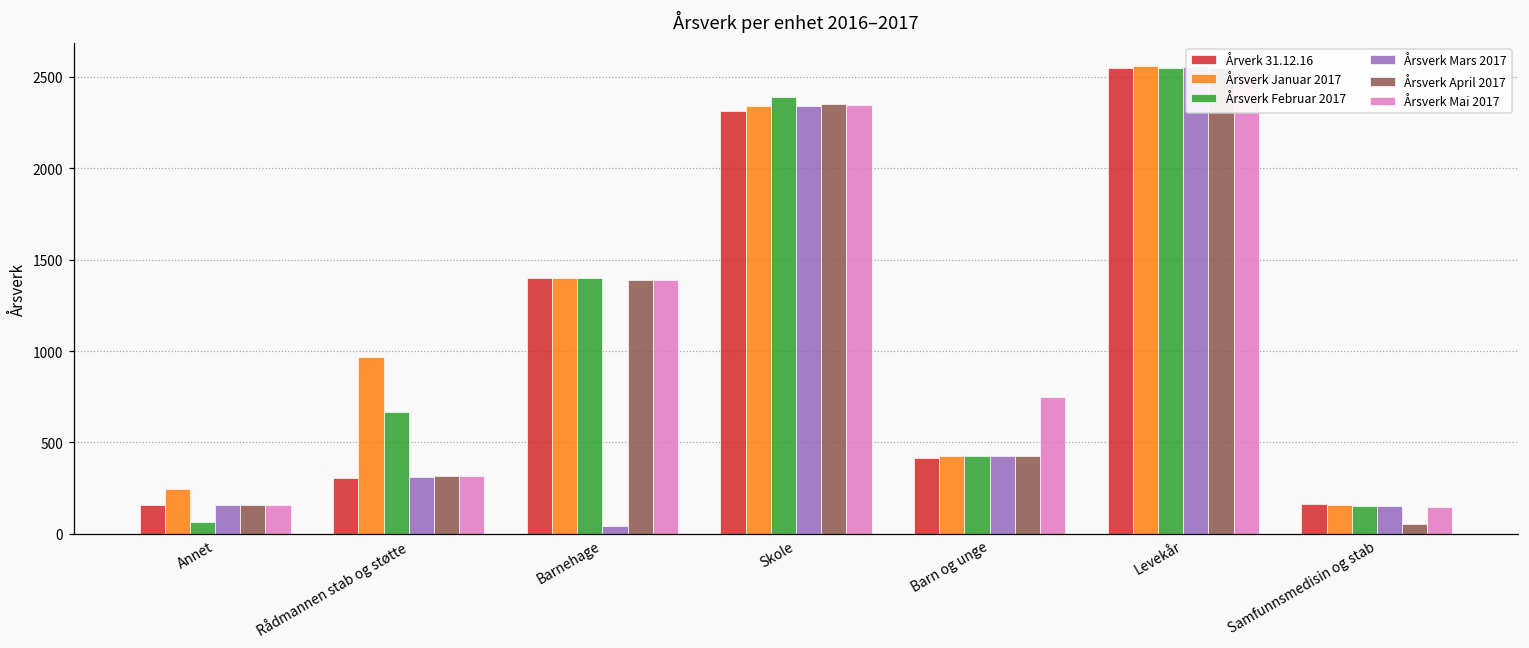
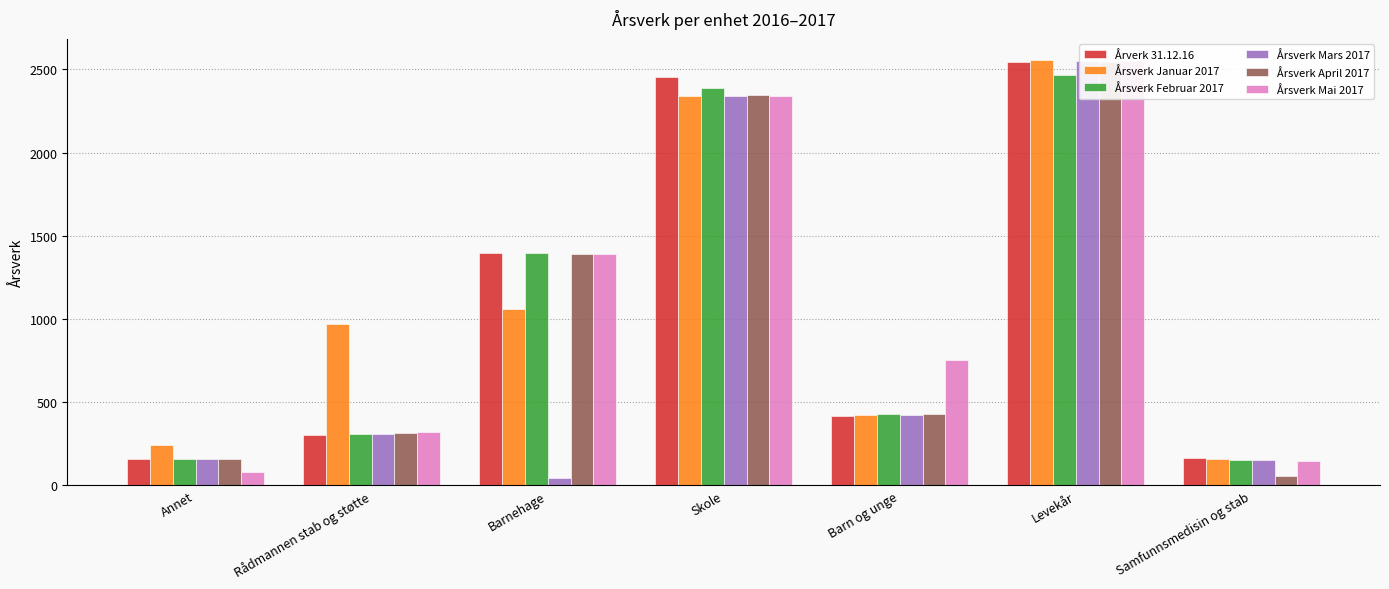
Årsverk Februar 2017, Annet: 70 -> 160
Årsverk Mai 2017, Annet: 160 -> 80
Årsverk Februar 2017, Rådmannen stab og støtte: 670 -> 310
Årsverk Januar 2017, Barnehage: 1400 -> 1060
Årverk 31.12.16, Skole: 2310 -> 2460
Årsverk Februar 2017, Levekår: 2550 -> 2470
